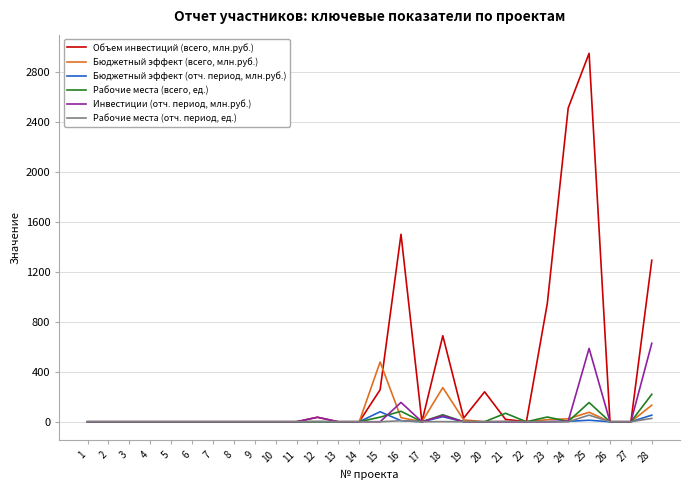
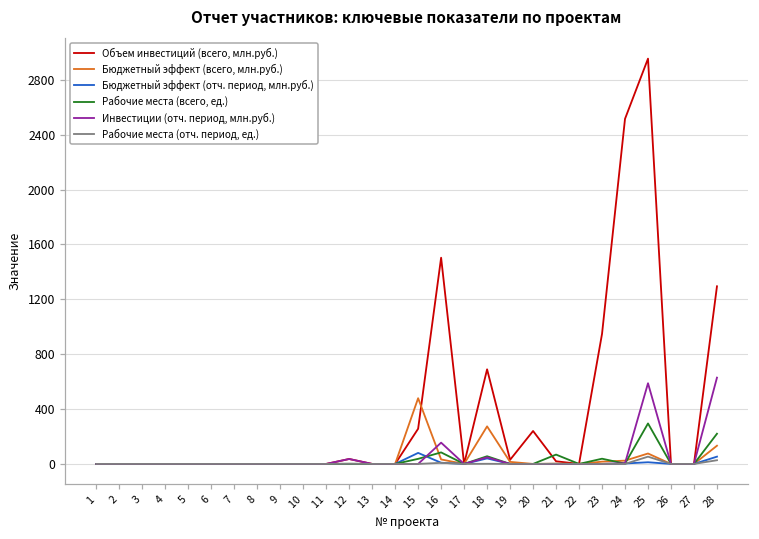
Рабочие места (всего, ед.), 25: 150 -> 300
